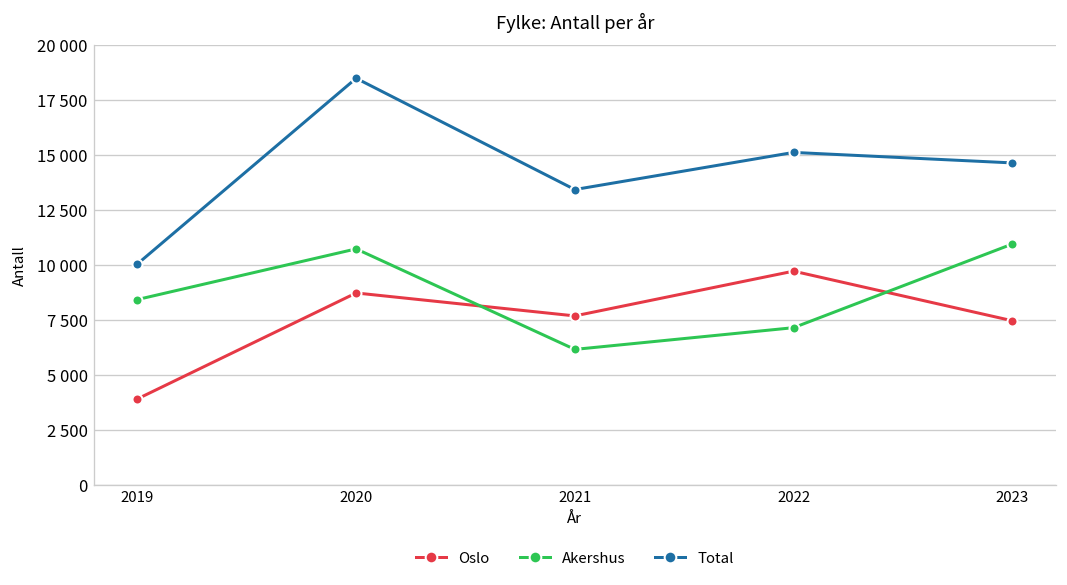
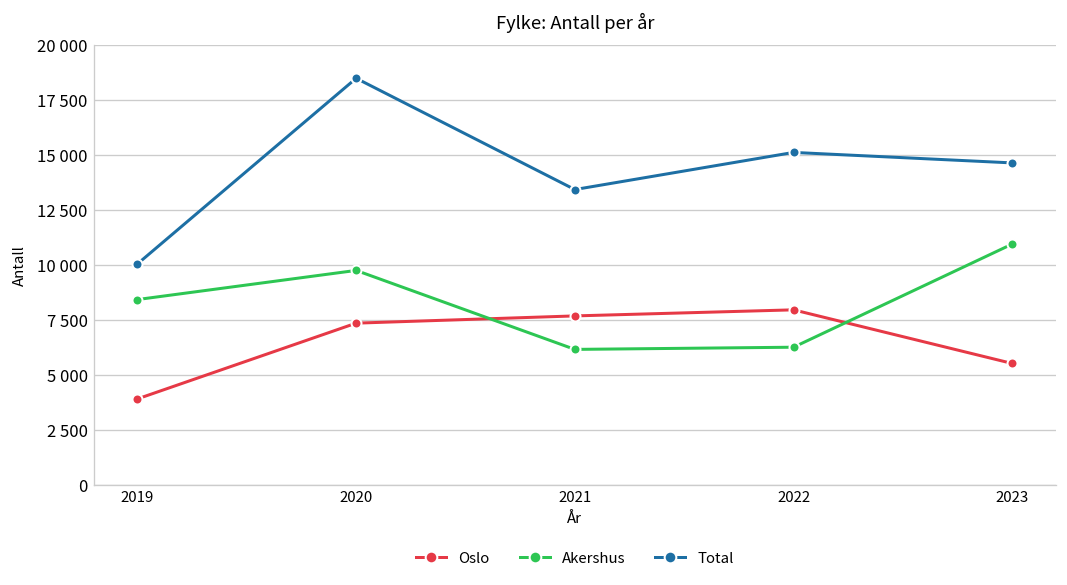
Oslo, 2020: 8700 -> 7400
Akershus, 2020: 10700 -> 9800
Oslo, 2022: 9700 -> 8000
Akershus, 2022: 7200 -> 6300
Oslo, 2023: 7500 -> 5500
